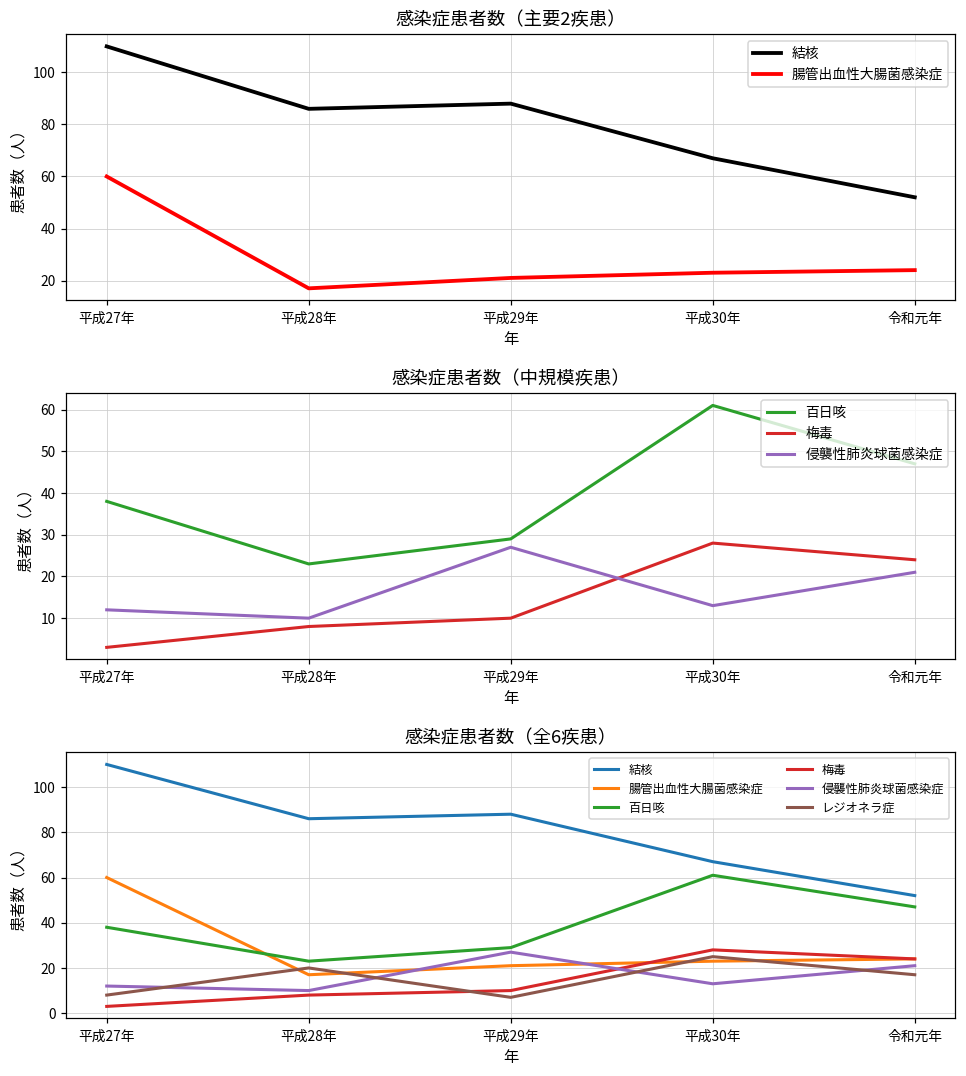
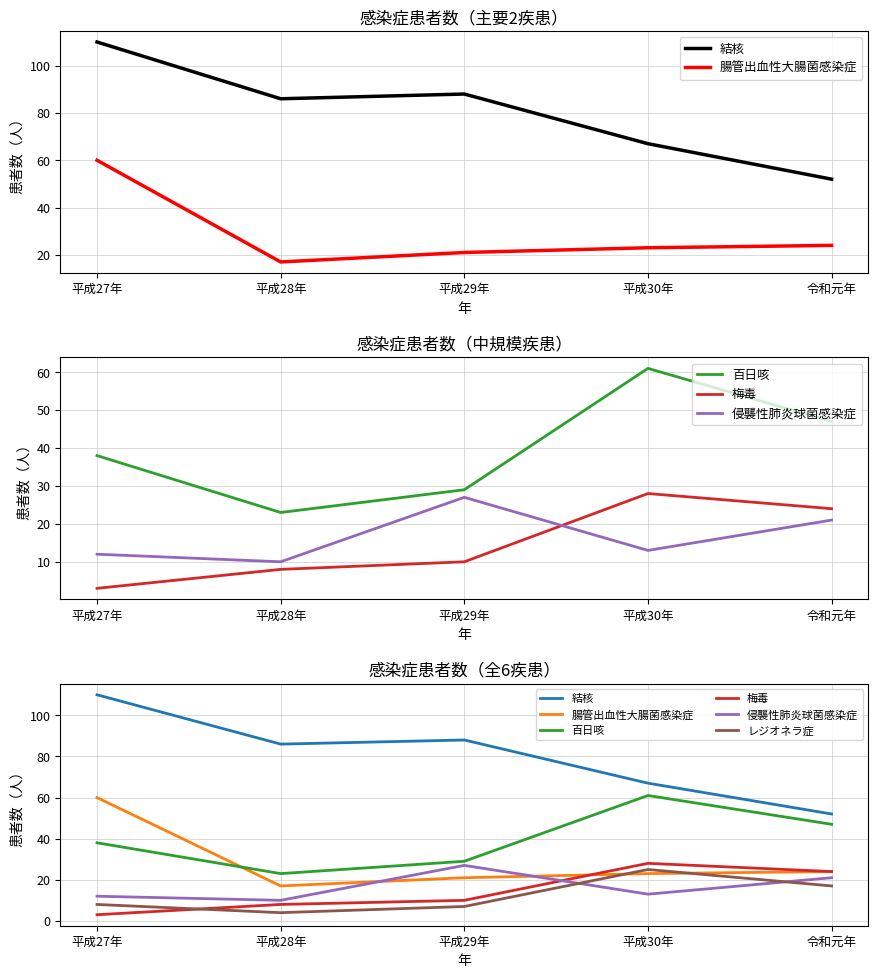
感染症患者数（全6疾患）, レジオネラ症, 平成28年: 20 -> 4
